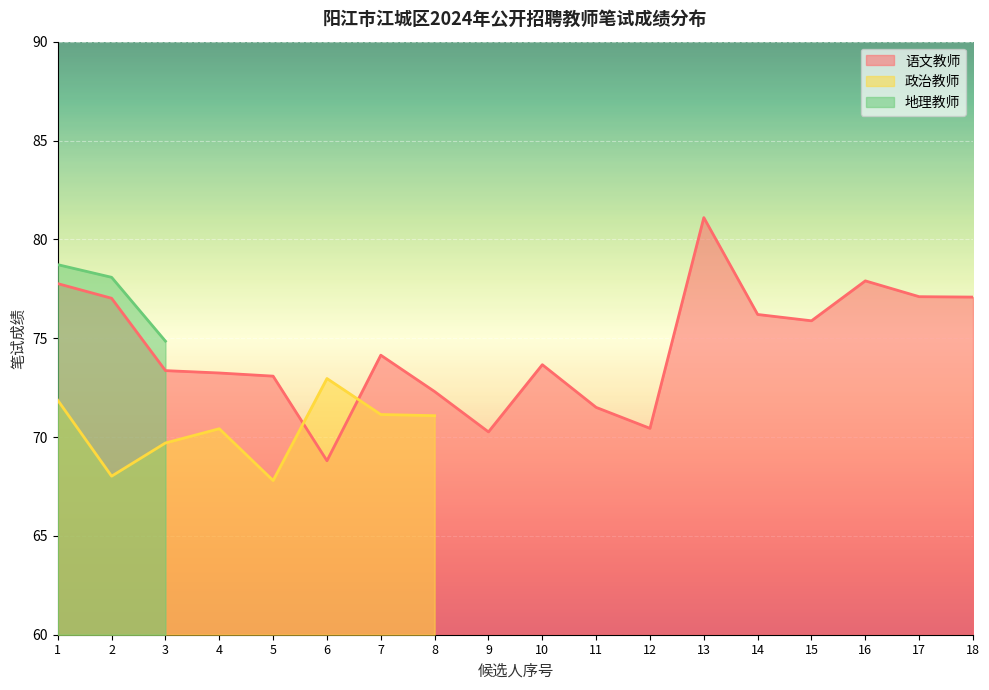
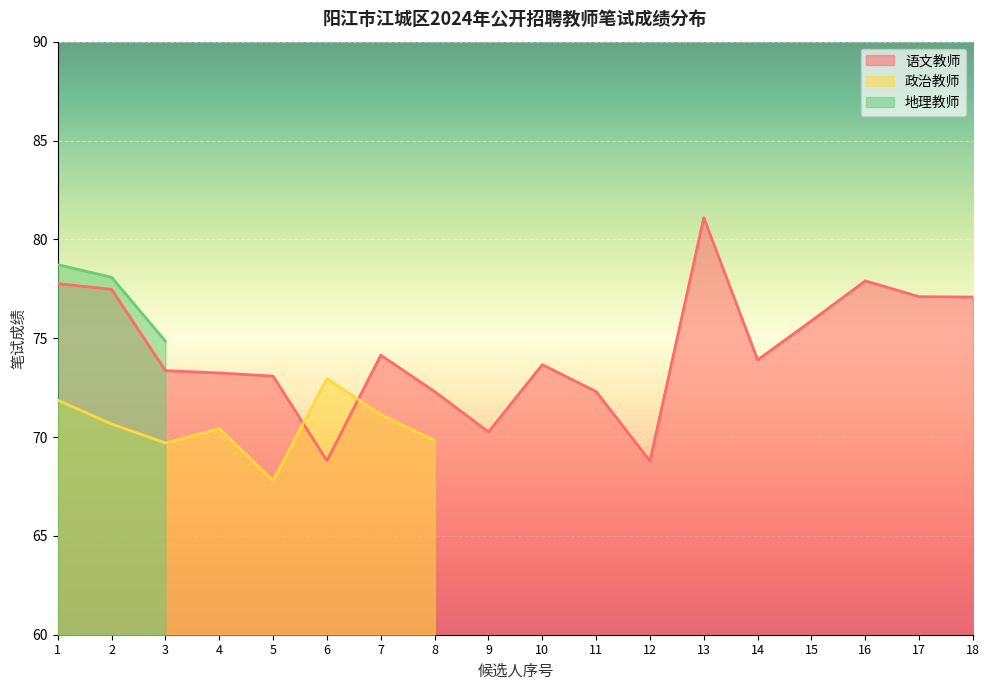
语文教师, 2: 77.0 -> 77.5
政治教师, 2: 68.0 -> 70.7
政治教师, 8: 71.1 -> 69.8
语文教师, 11: 71.5 -> 72.3
语文教师, 12: 70.4 -> 68.8
语文教师, 14: 76.2 -> 73.9
